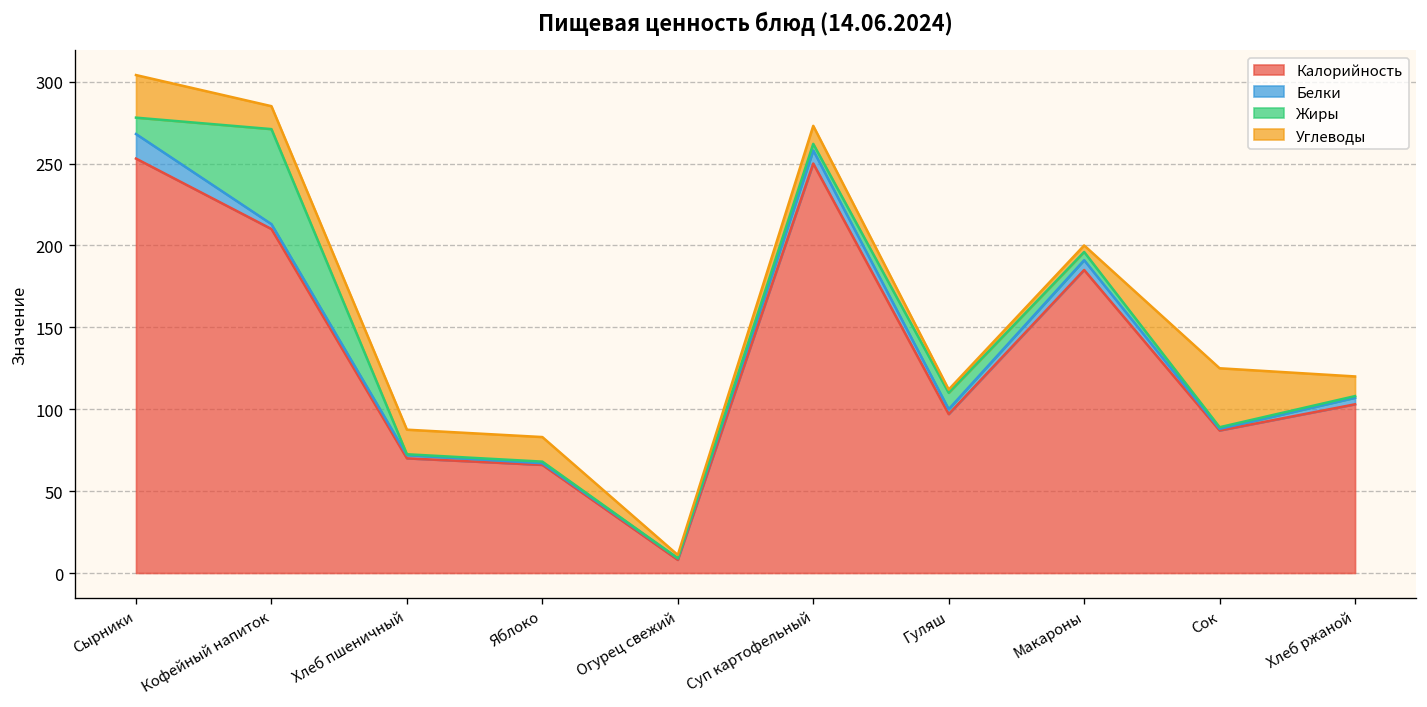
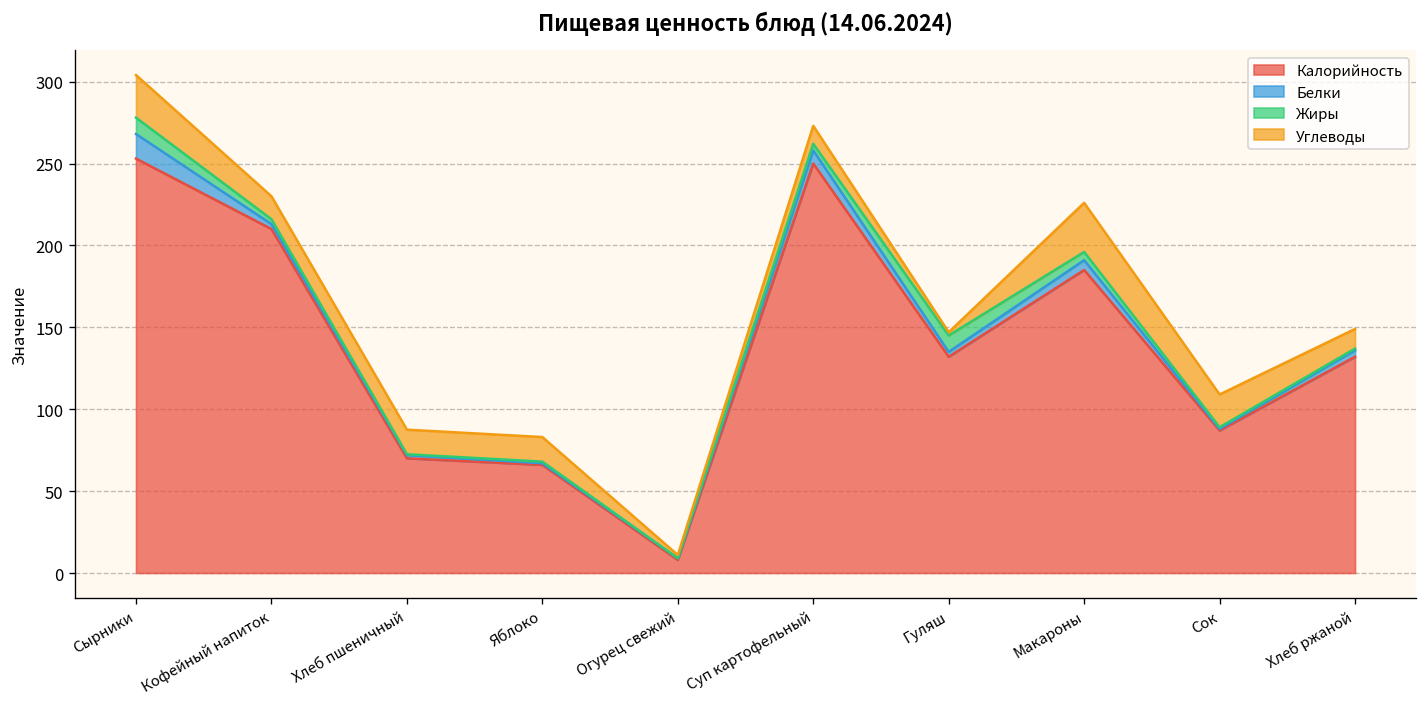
Жиры, Кофейный напиток: 58 -> 3
Калорийность, Гуляш: 97 -> 132
Углеводы, Макароны: 4 -> 30
Углеводы, Сок: 36 -> 20
Калорийность, Хлеб ржаной: 103 -> 132
